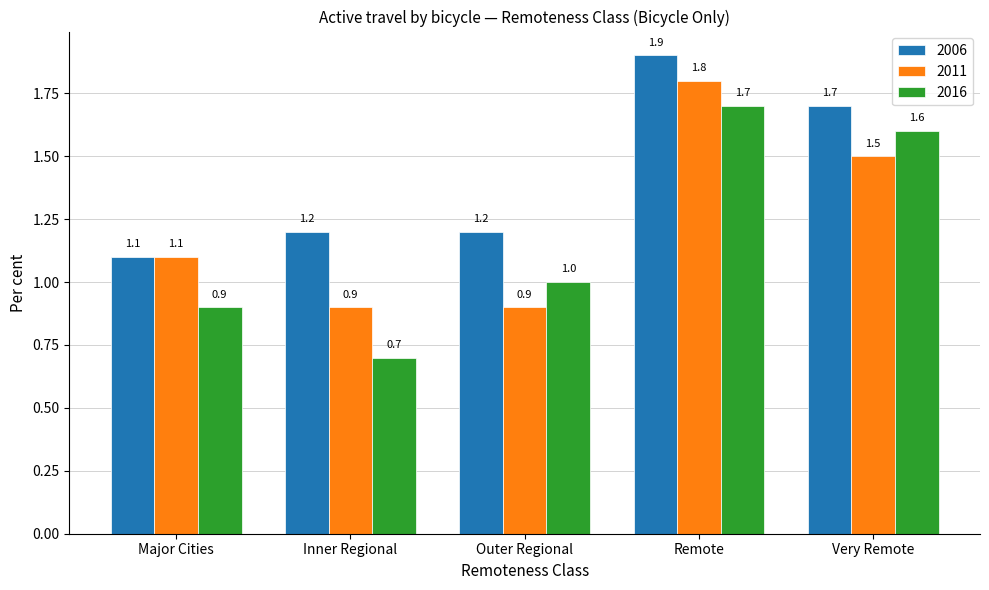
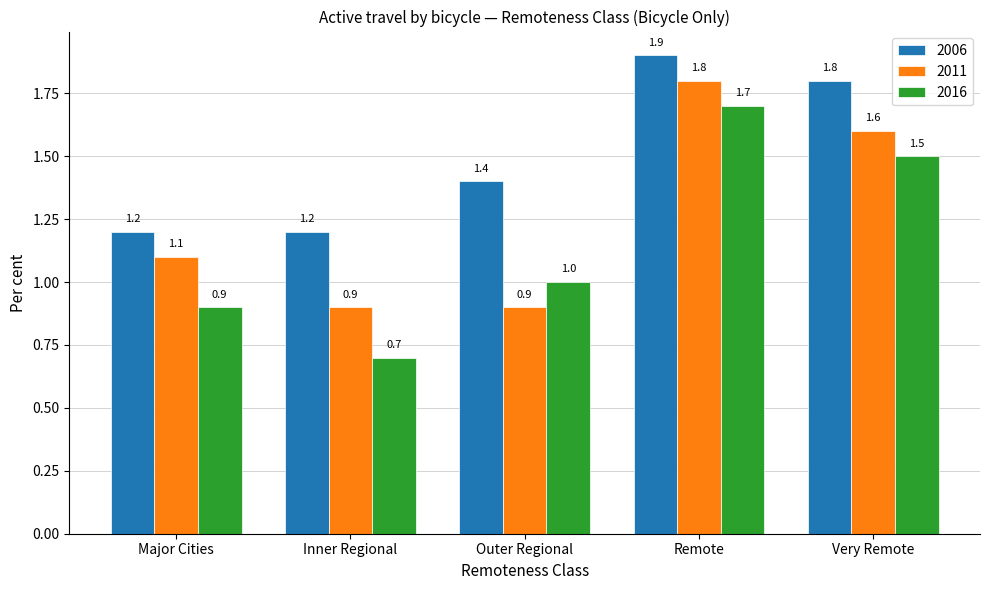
2006, Major Cities: 1.1 -> 1.2
2006, Outer Regional: 1.2 -> 1.4
2006, Very Remote: 1.7 -> 1.8
2011, Very Remote: 1.5 -> 1.6
2016, Very Remote: 1.6 -> 1.5
